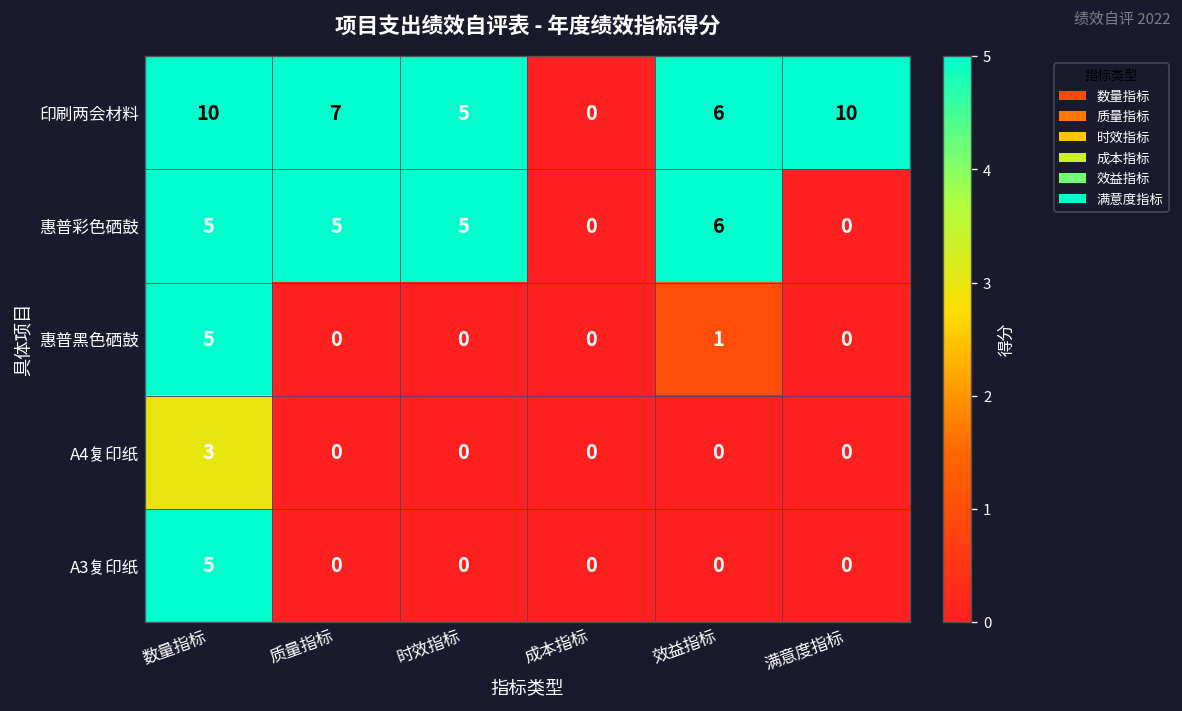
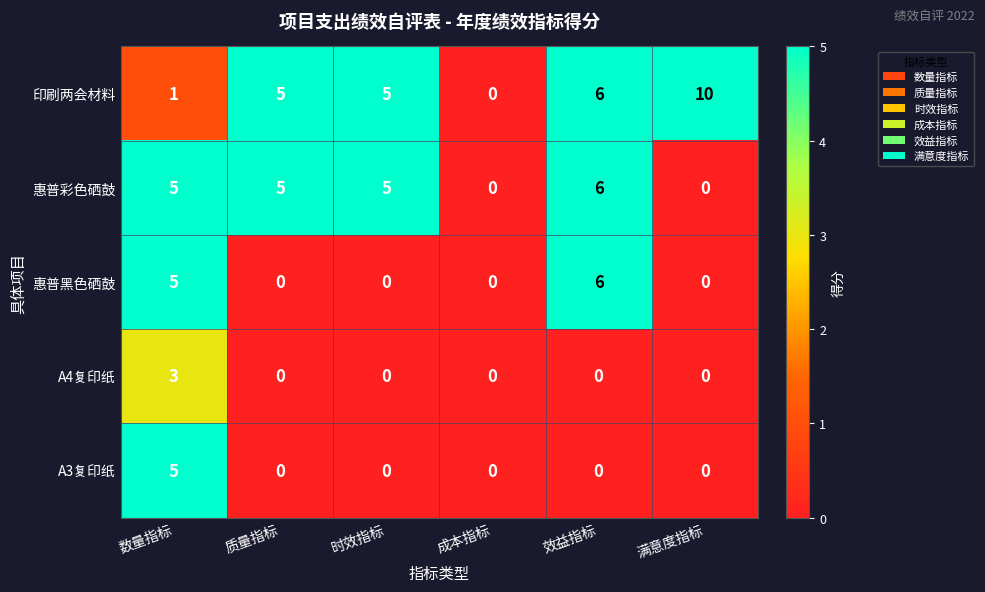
印刷两会材料, 数量指标: 10 -> 1
印刷两会材料, 质量指标: 7 -> 5
惠普黑色硒鼓, 效益指标: 1 -> 6
